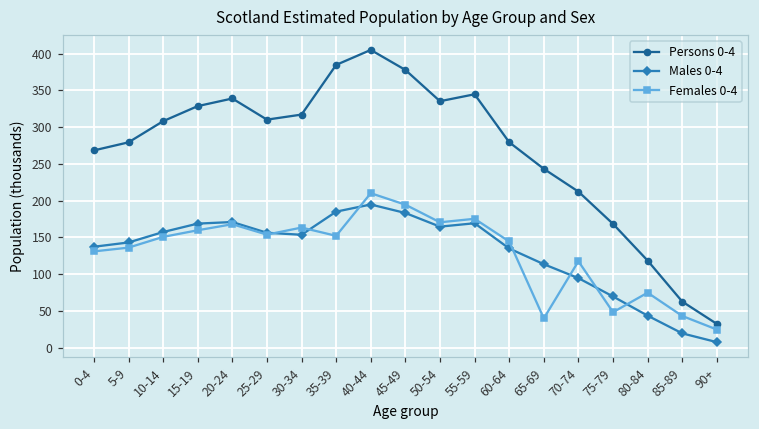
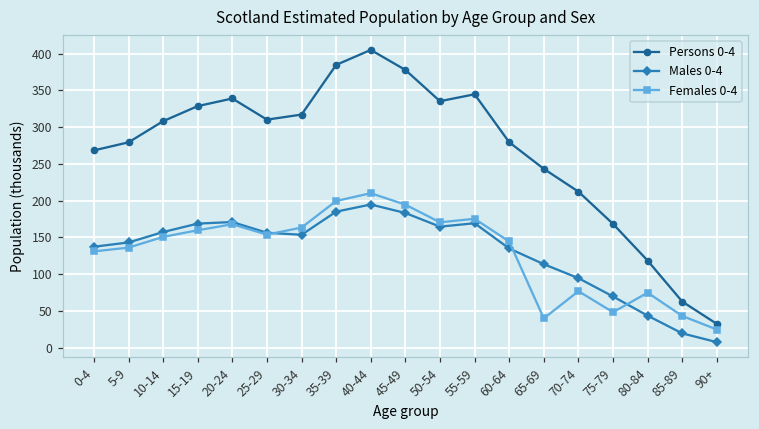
Females 0-4, 35-39: 150 -> 200
Females 0-4, 70-74: 120 -> 80
